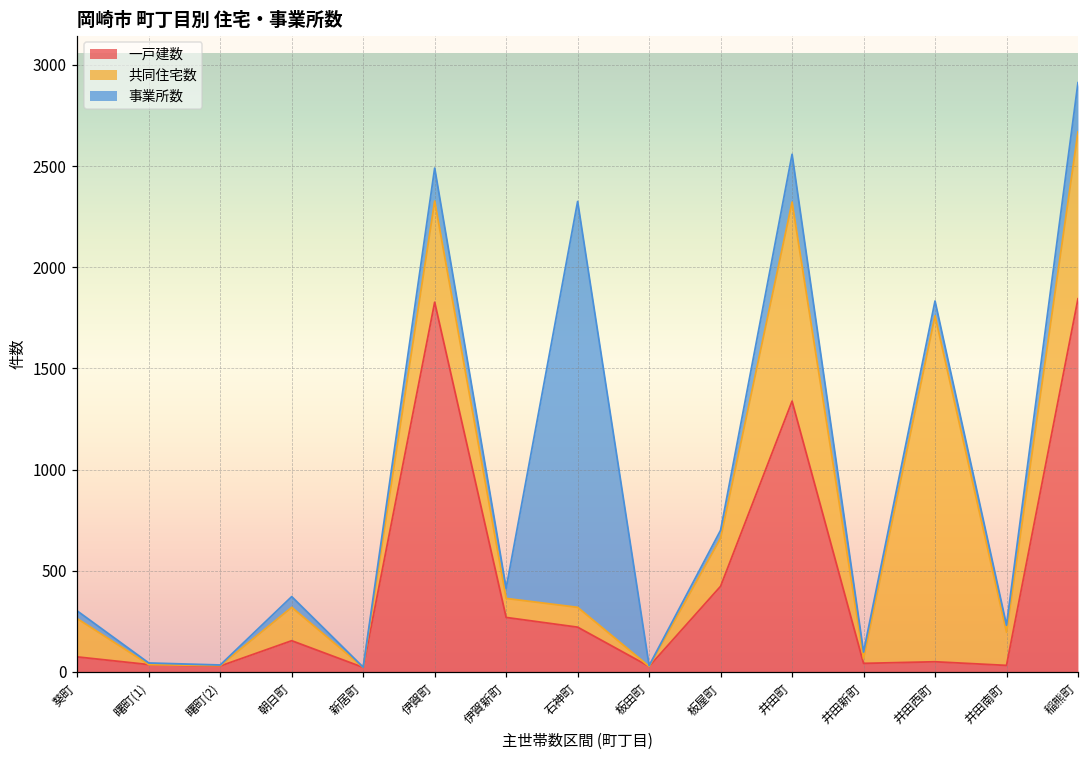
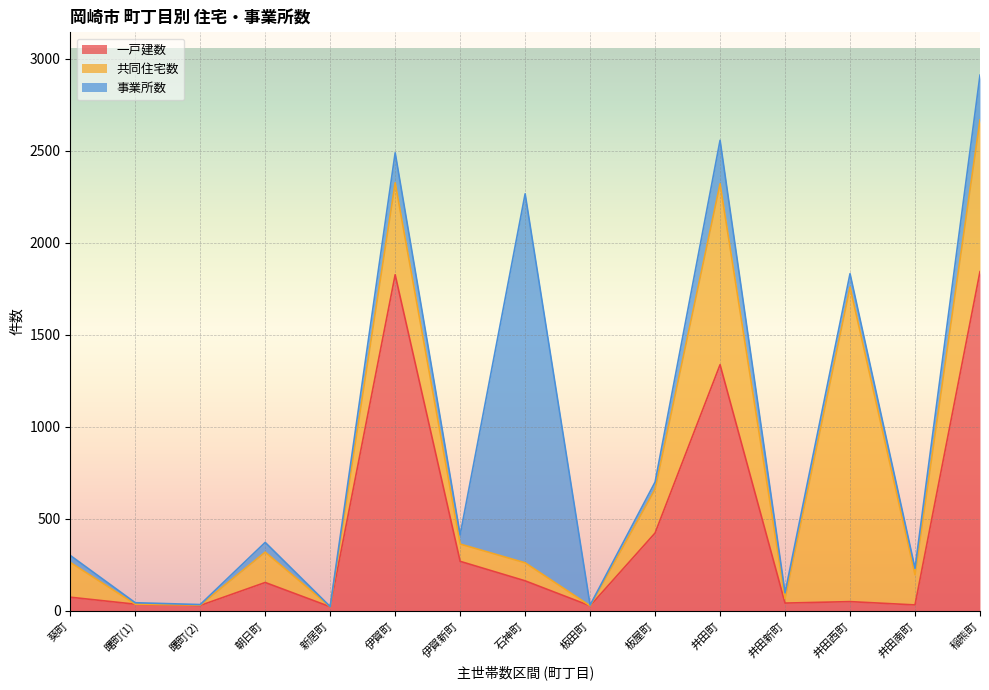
一戸建数, 石神町: 220 -> 160
